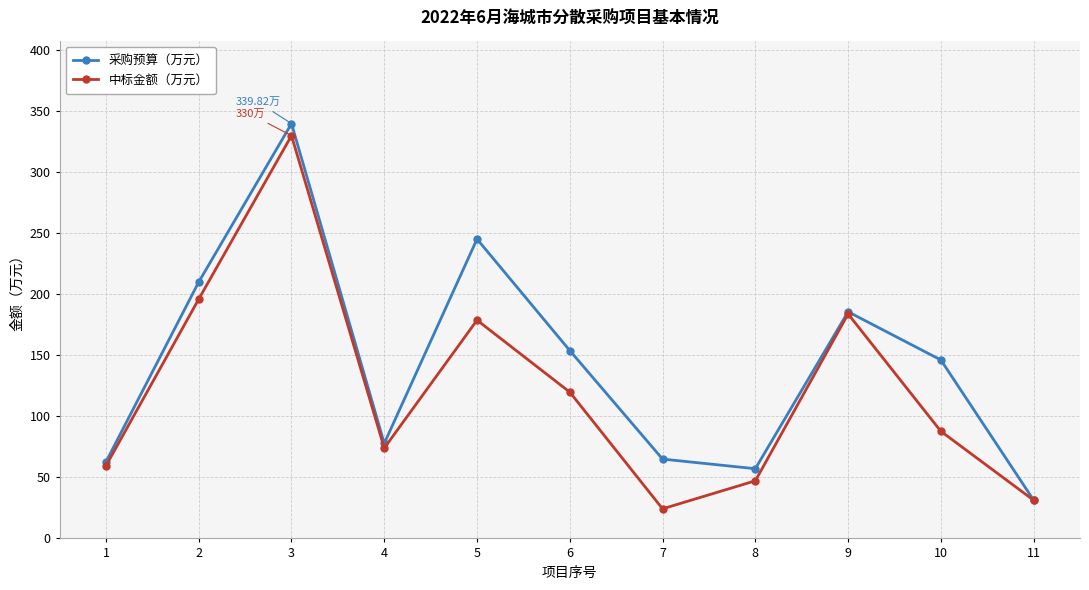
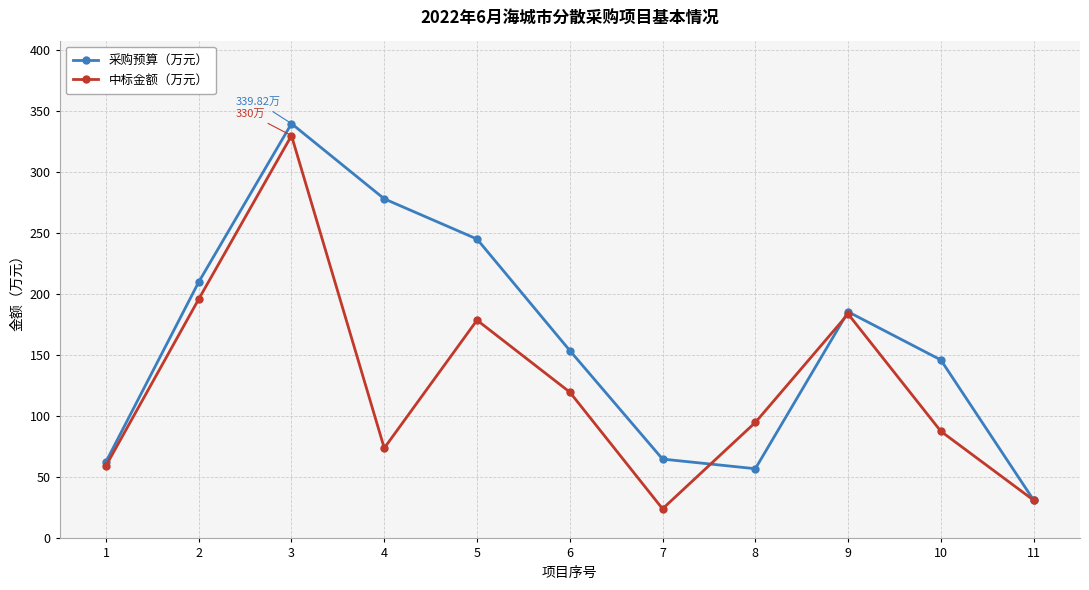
采购预算（万元）, 4: 78 -> 278
中标金额（万元）, 8: 47 -> 95
